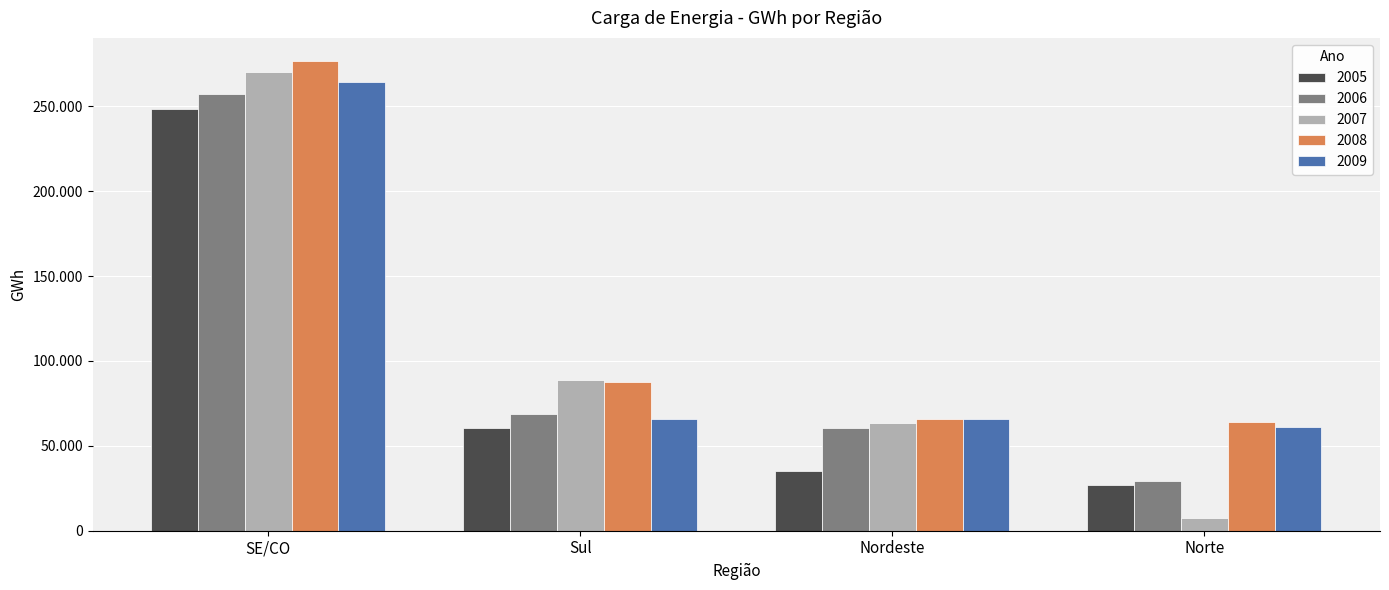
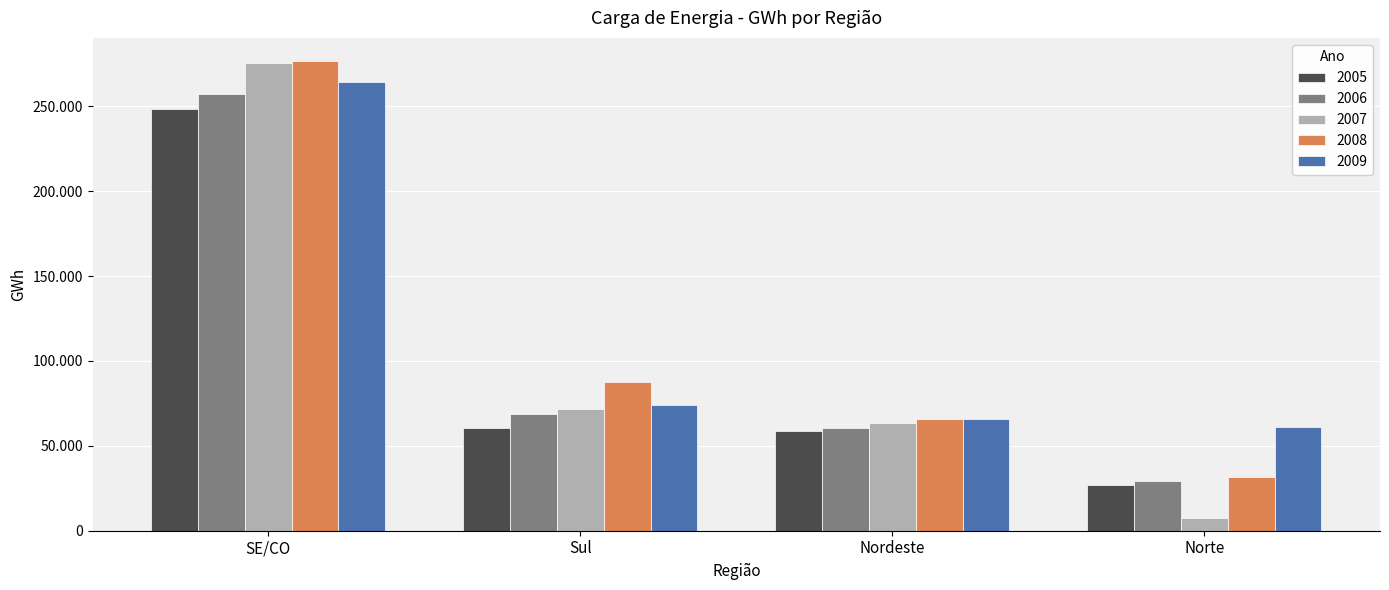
2007, SE/CO: 270 -> 276
2007, Sul: 89 -> 72
2009, Sul: 66 -> 74
2005, Nordeste: 35 -> 59
2008, Norte: 64 -> 32
